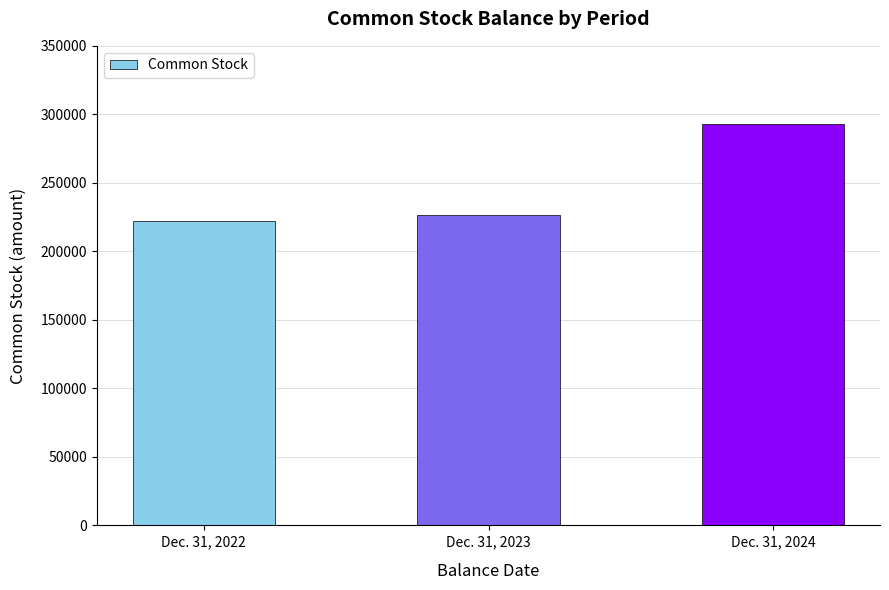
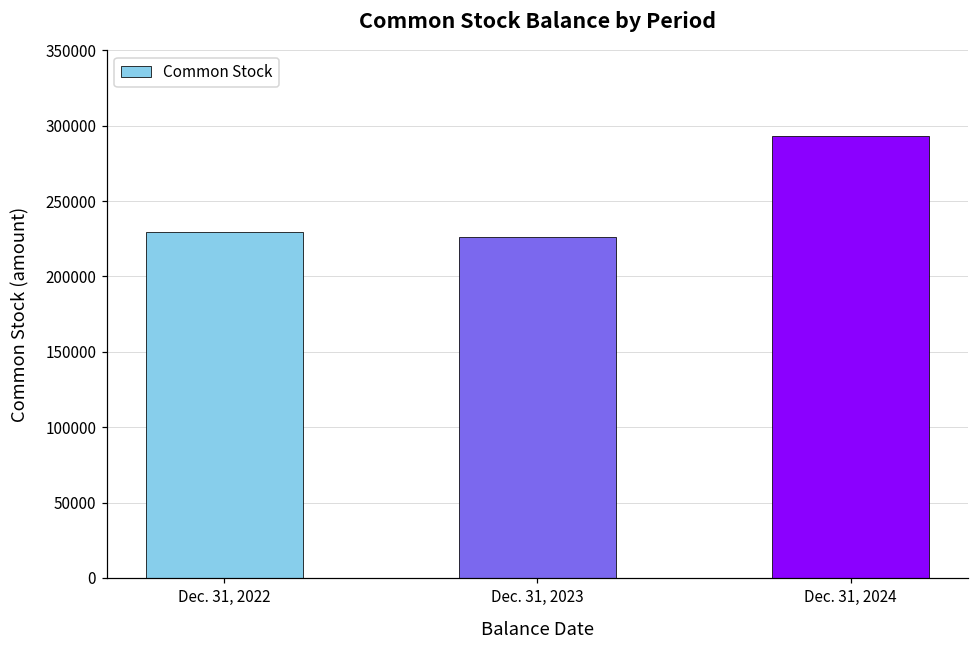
Dec. 31, 2022: 222000 -> 229000
